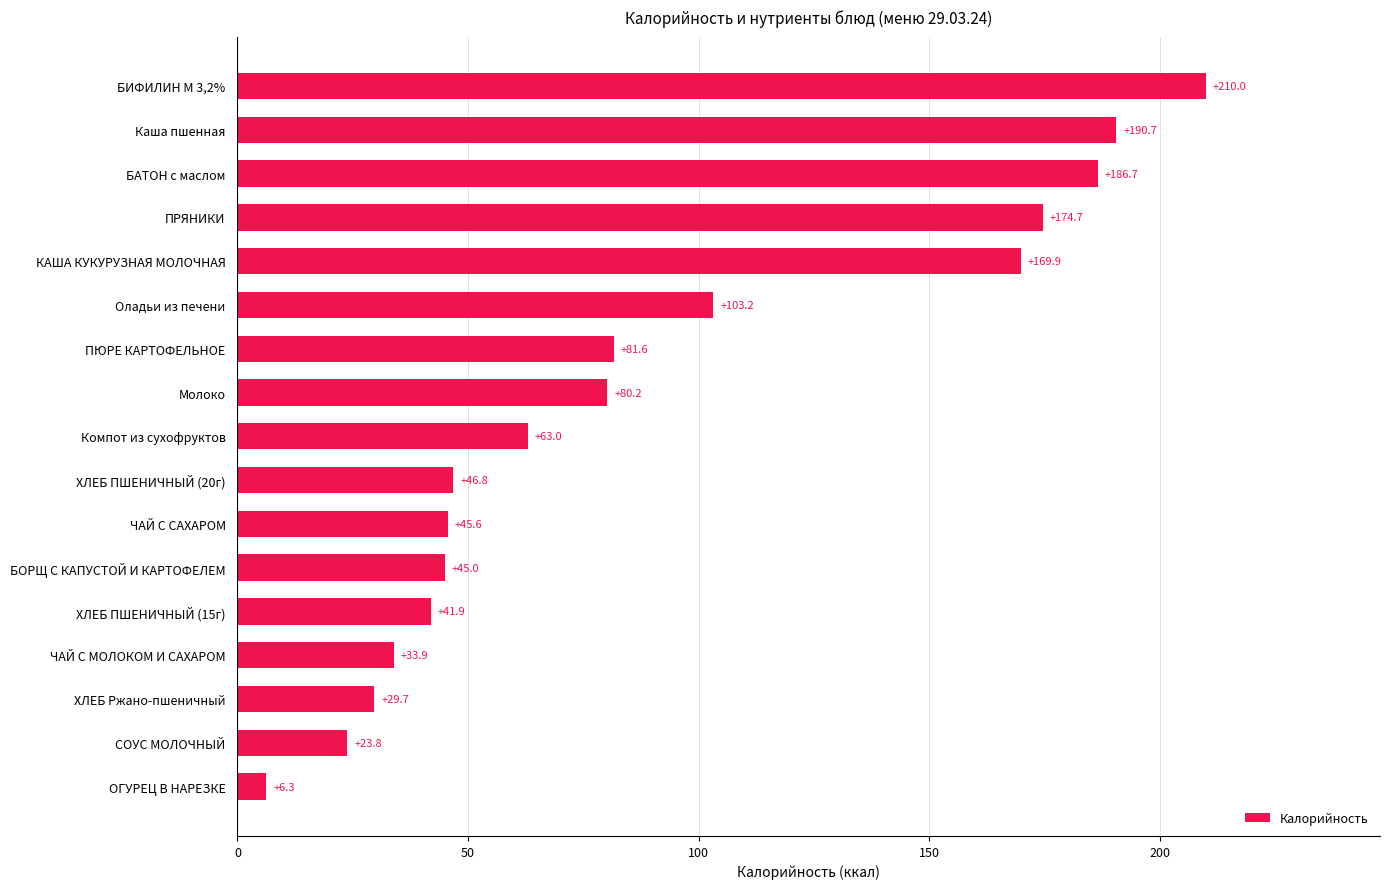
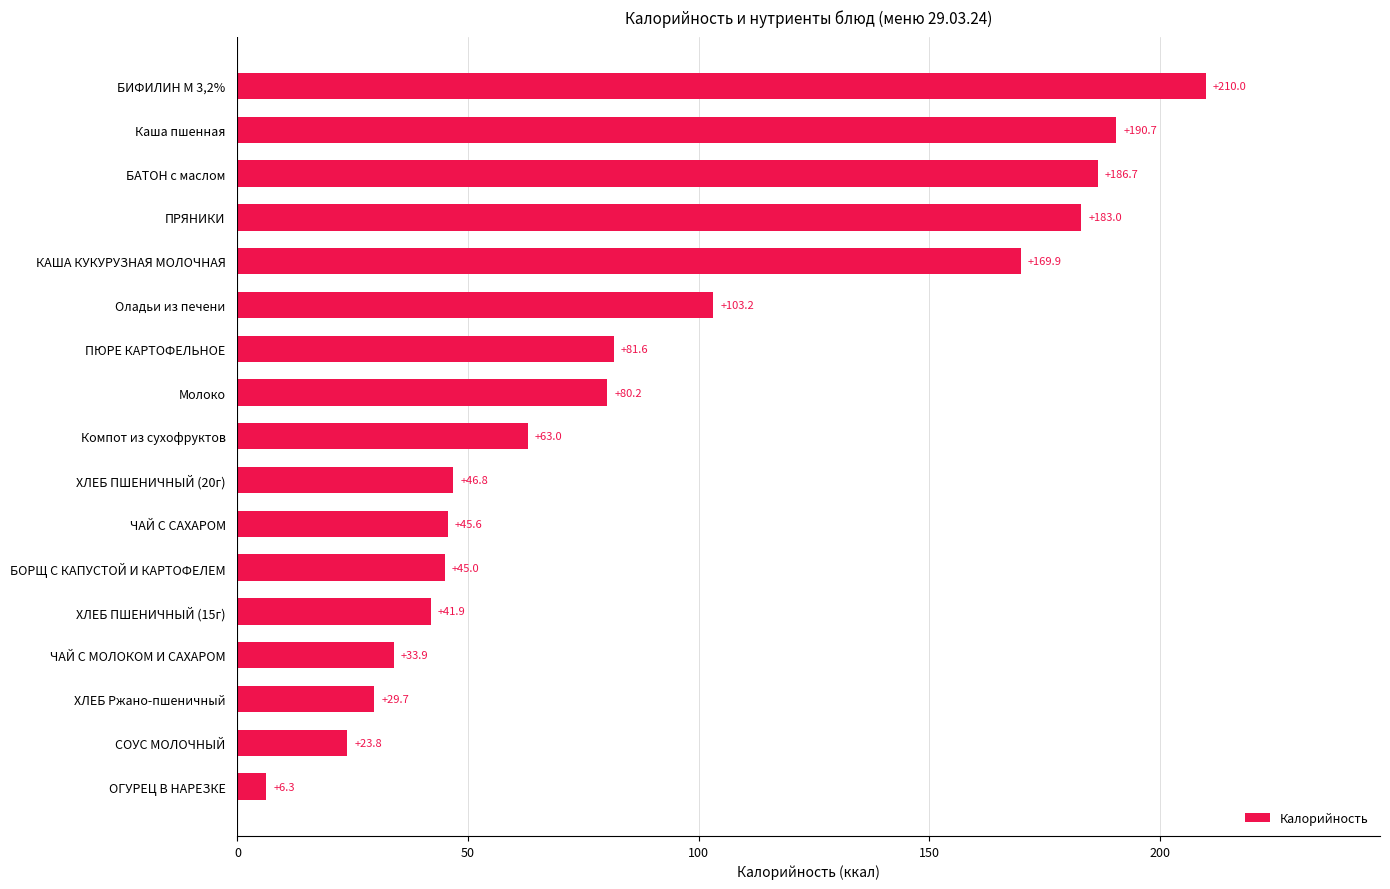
ПРЯНИКИ: +174.7 -> +183.0
